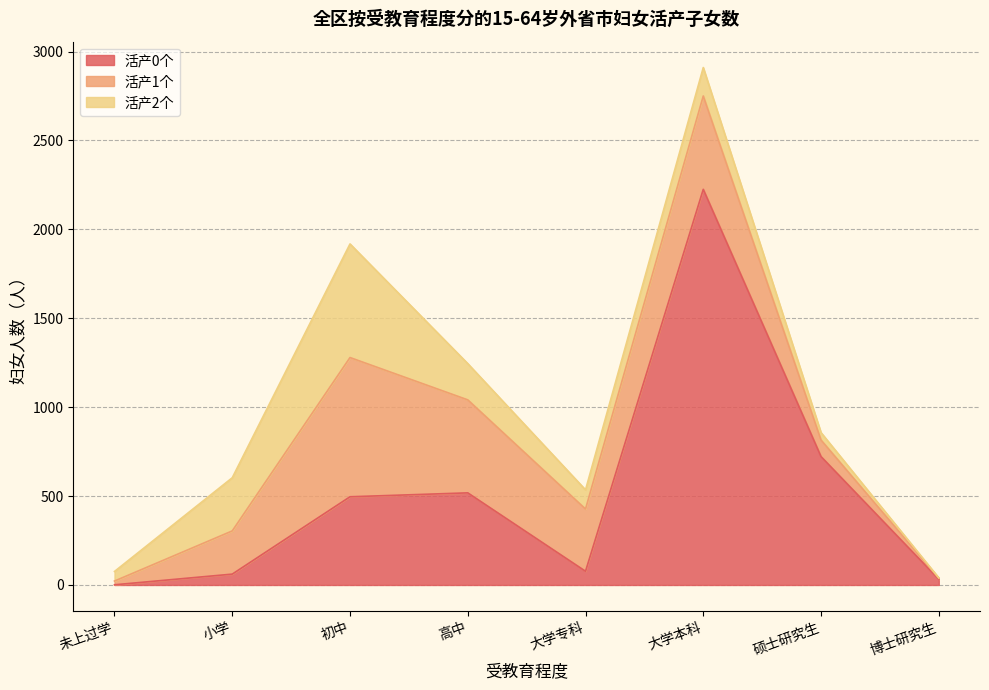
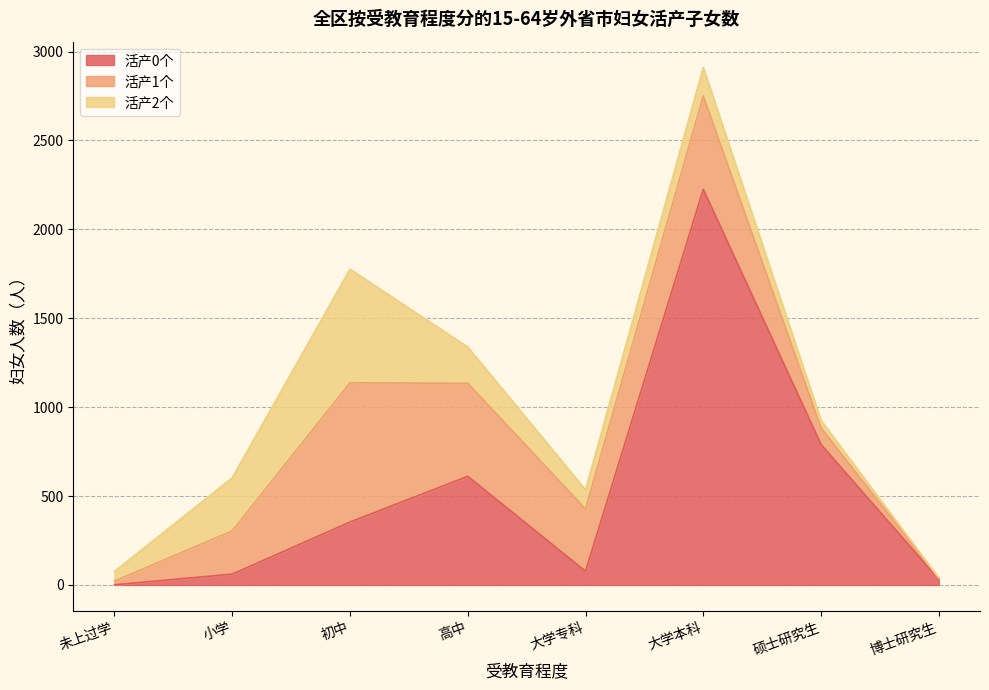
活产0个, 初中: 500 -> 350
活产0个, 高中: 520 -> 610
活产0个, 硕士研究生: 720 -> 790
